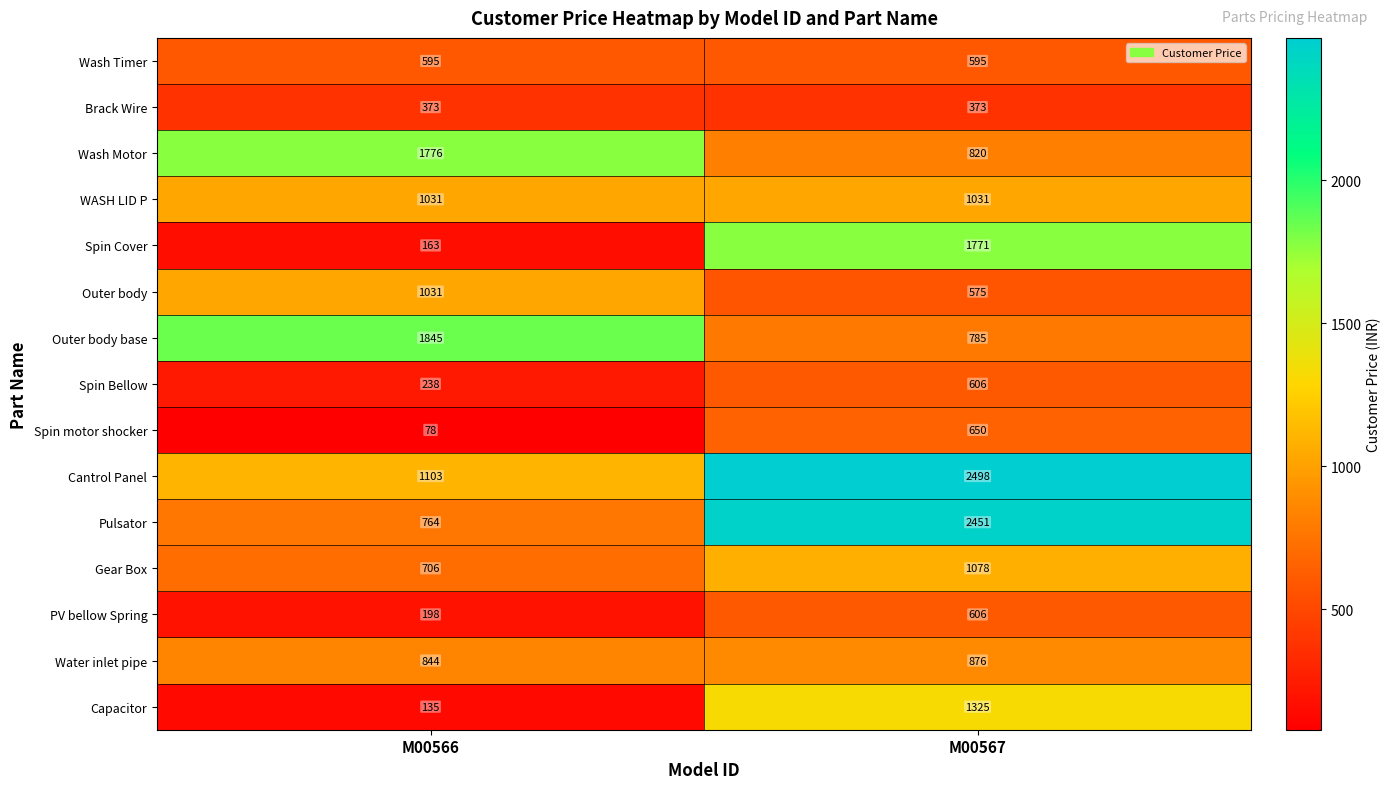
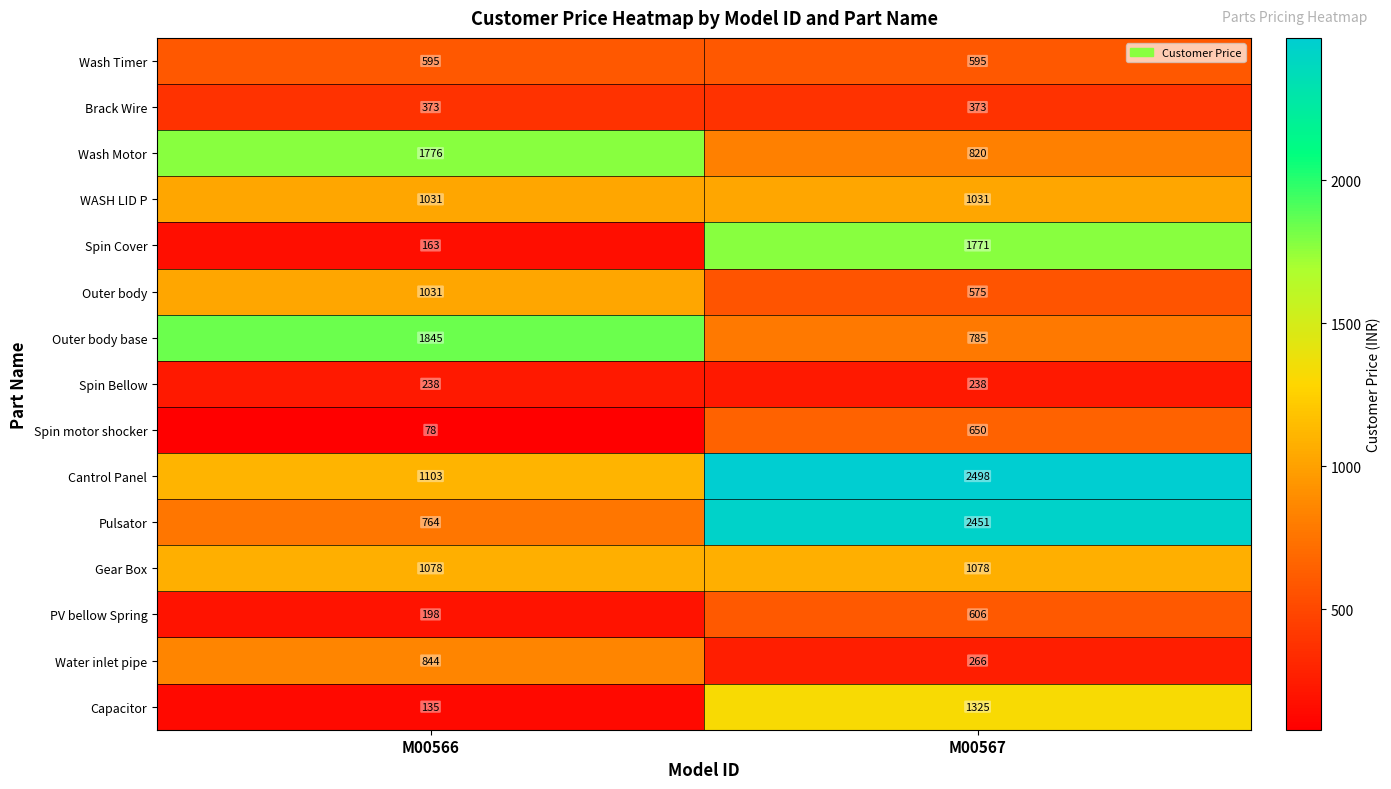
Spin Bellow, M00567: 606 -> 238
Gear Box, M00566: 706 -> 1078
Water inlet pipe, M00567: 876 -> 266
